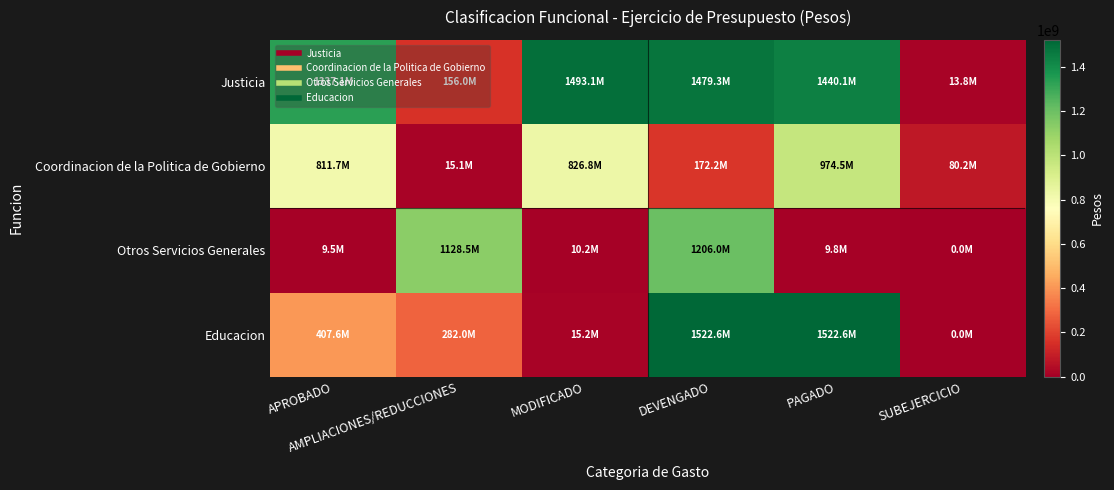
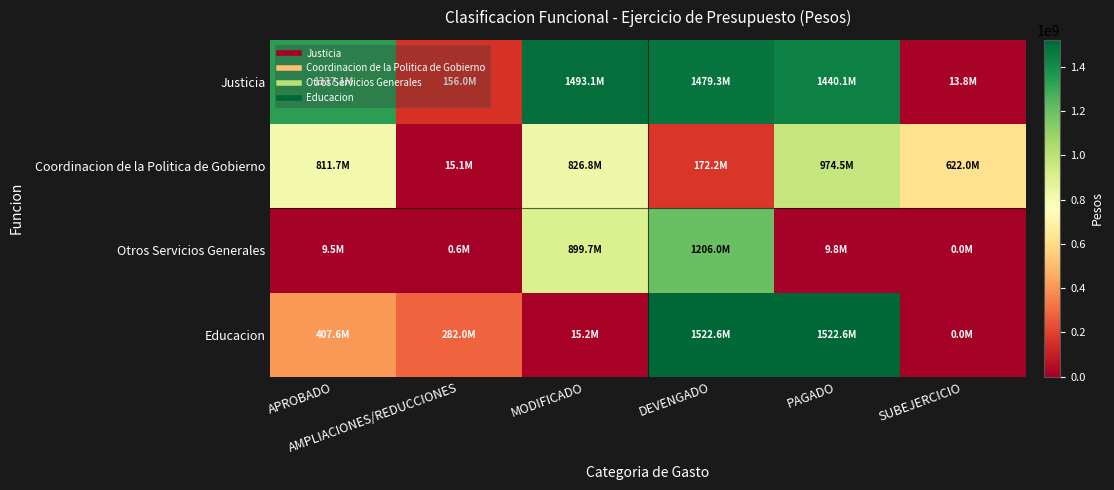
Coordinacion de la Politica de Gobierno, SUBEJERCICIO: 80.2M -> 622.0M
Otros Servicios Generales, AMPLIACIONES/REDUCCIONES: 1128.5M -> 0.6M
Otros Servicios Generales, MODIFICADO: 10.2M -> 899.7M
